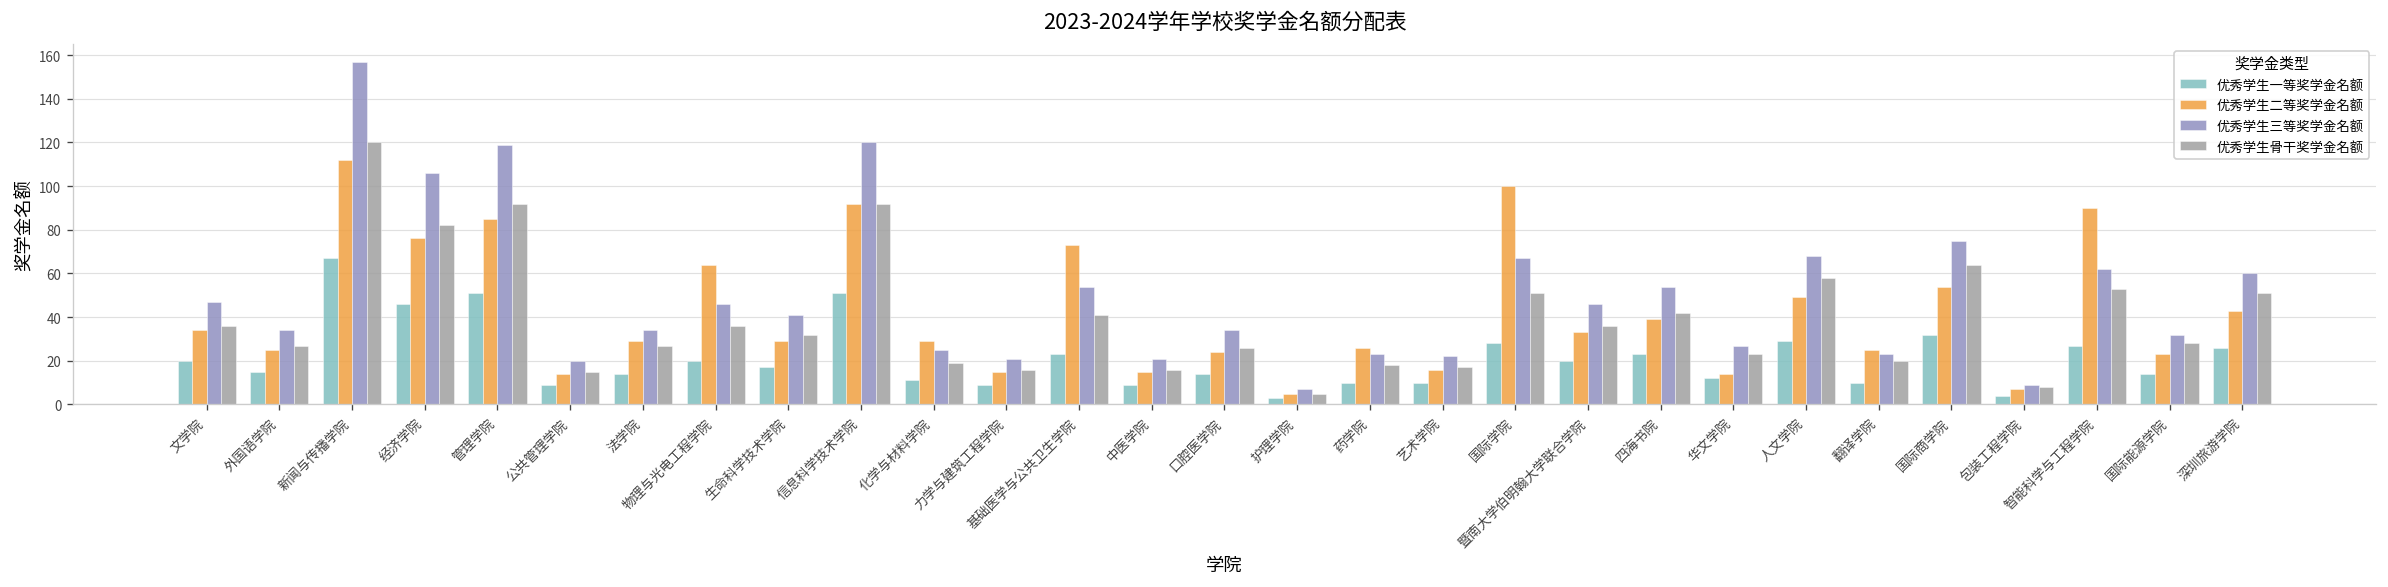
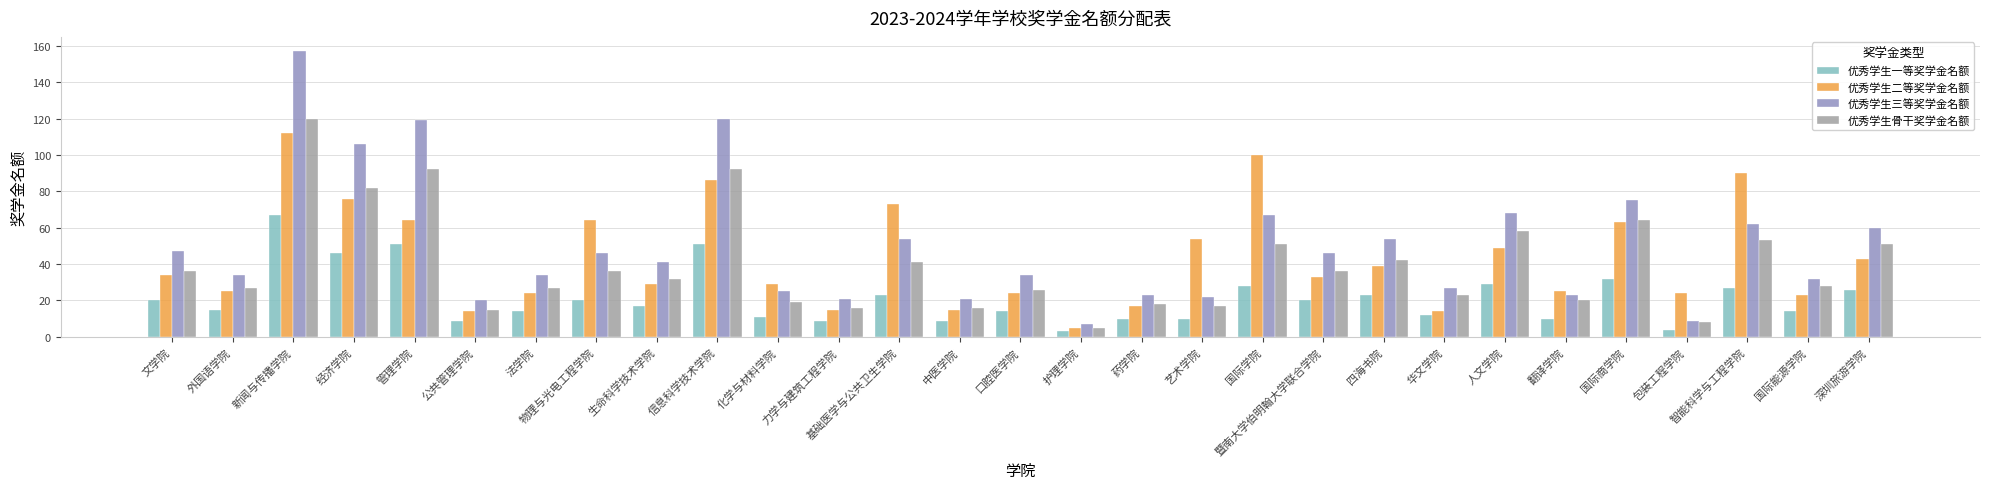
优秀学生二等奖学金名额, 管理学院: 85 -> 64
优秀学生二等奖学金名额, 法学院: 29 -> 24
优秀学生二等奖学金名额, 信息科学技术学院: 92 -> 86
优秀学生二等奖学金名额, 药学院: 26 -> 17
优秀学生二等奖学金名额, 艺术学院: 16 -> 54
优秀学生二等奖学金名额, 国际商学院: 54 -> 63
优秀学生二等奖学金名额, 包装工程学院: 7 -> 24
